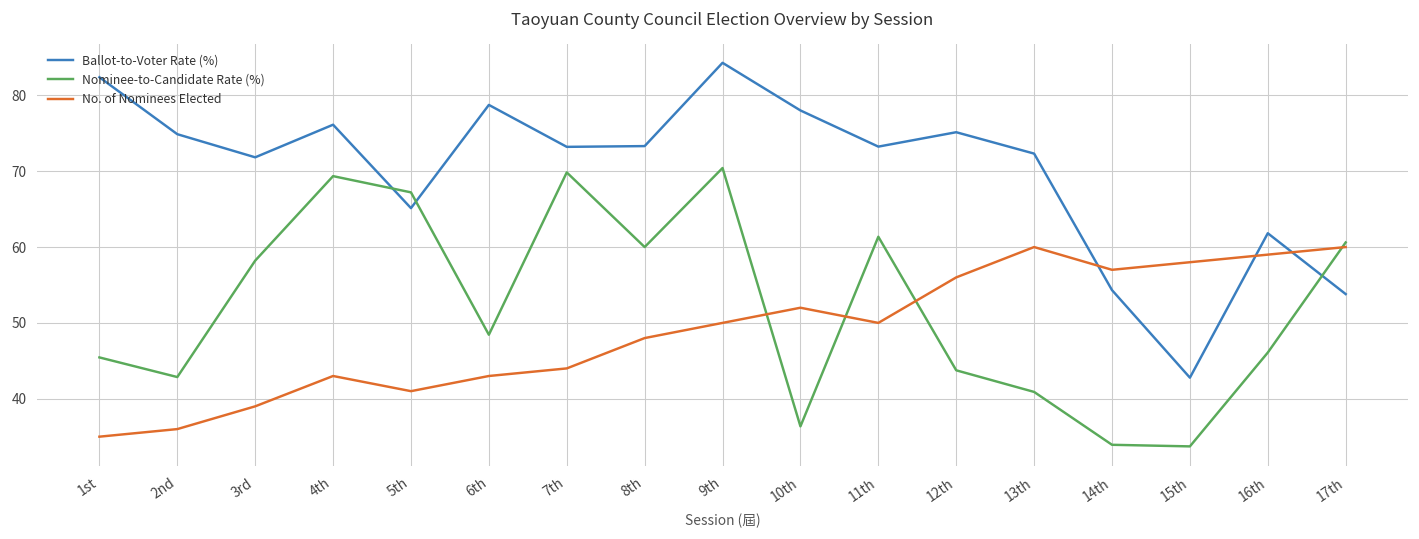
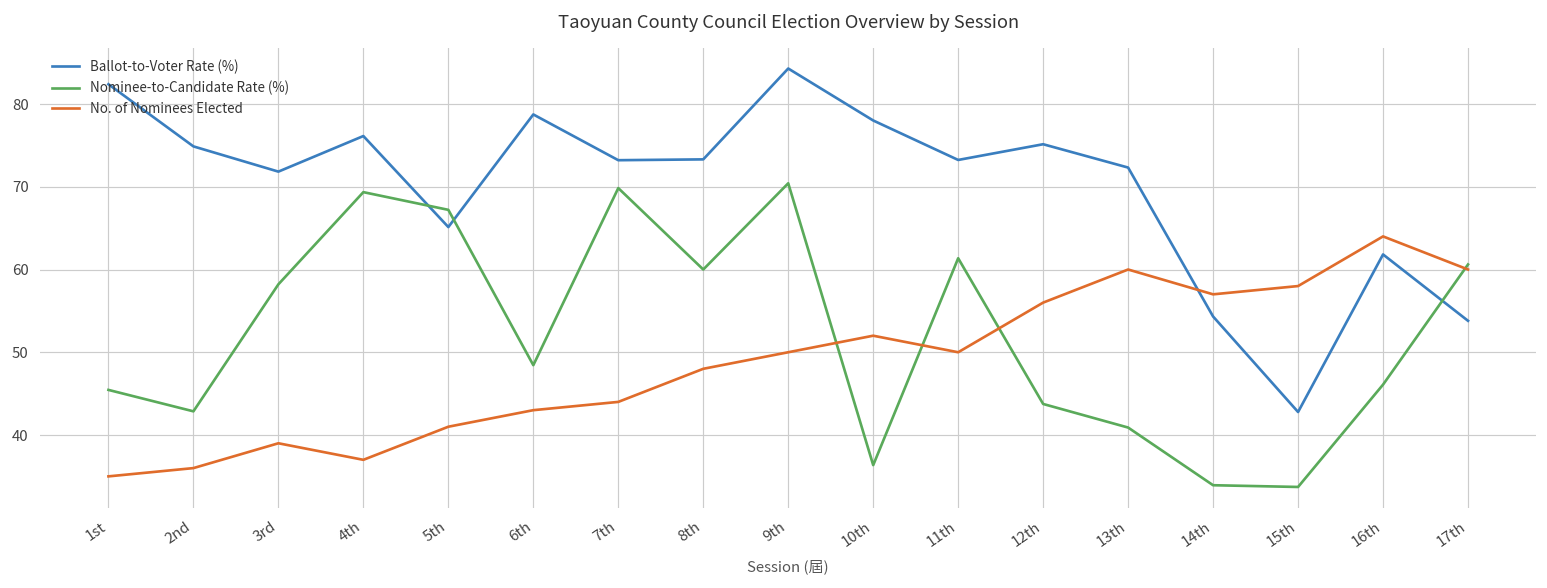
No. of Nominees Elected, 4th: 43 -> 37
No. of Nominees Elected, 16th: 59 -> 64
